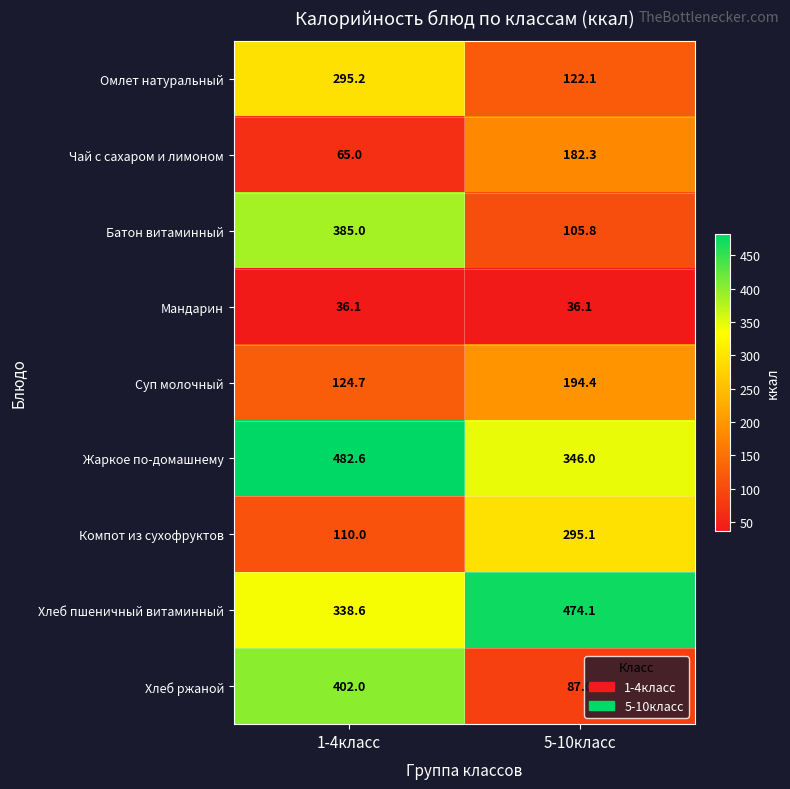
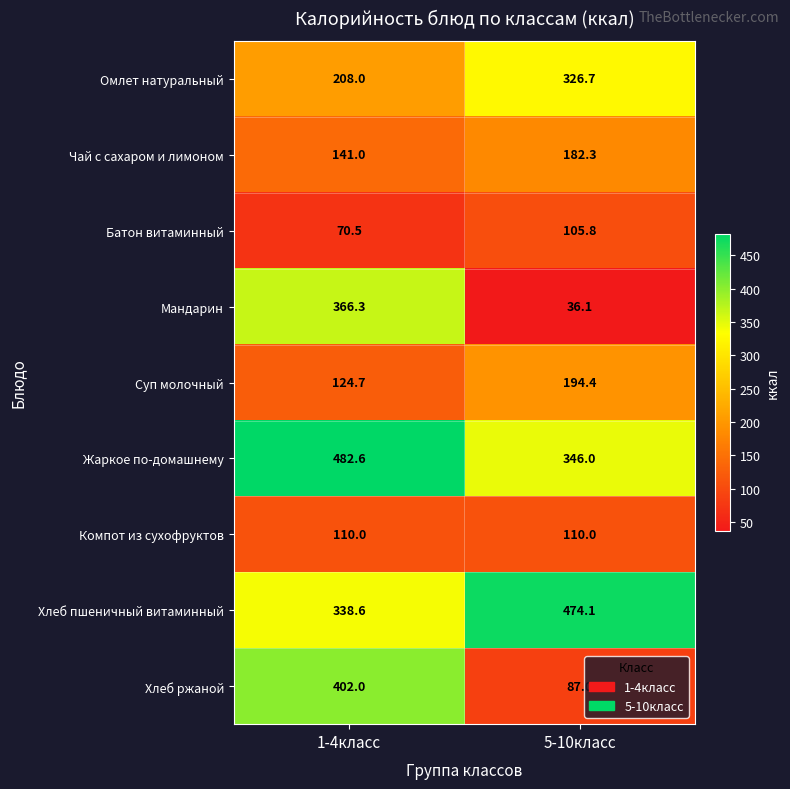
Омлет натуральный, 1-4класс: 295.2 -> 208.0
Омлет натуральный, 5-10класс: 122.1 -> 326.7
Чай с сахаром и лимоном, 1-4класс: 65.0 -> 141.0
Батон витаминный, 1-4класс: 385.0 -> 70.5
Мандарин, 1-4класс: 36.1 -> 366.3
Компот из сухофруктов, 5-10класс: 295.1 -> 110.0
